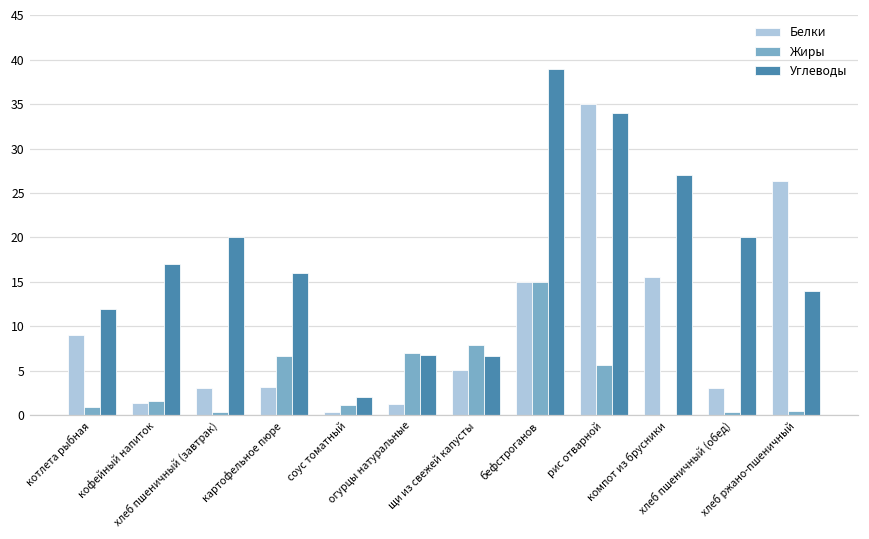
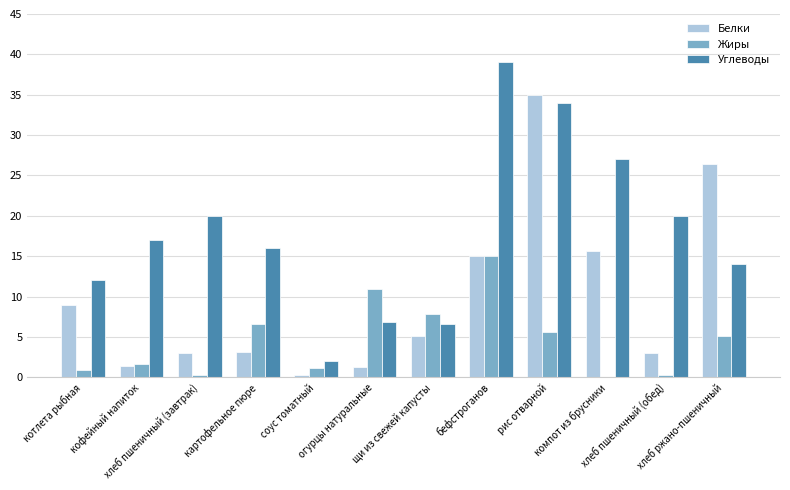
Жиры, огурцы натуральные: 7 -> 11
Жиры, хлеб ржано-пшеничный: 1 -> 5
